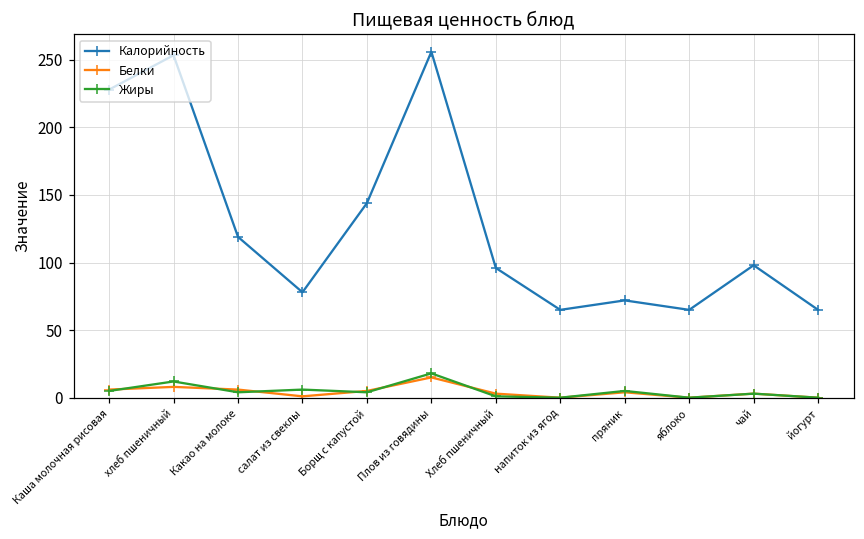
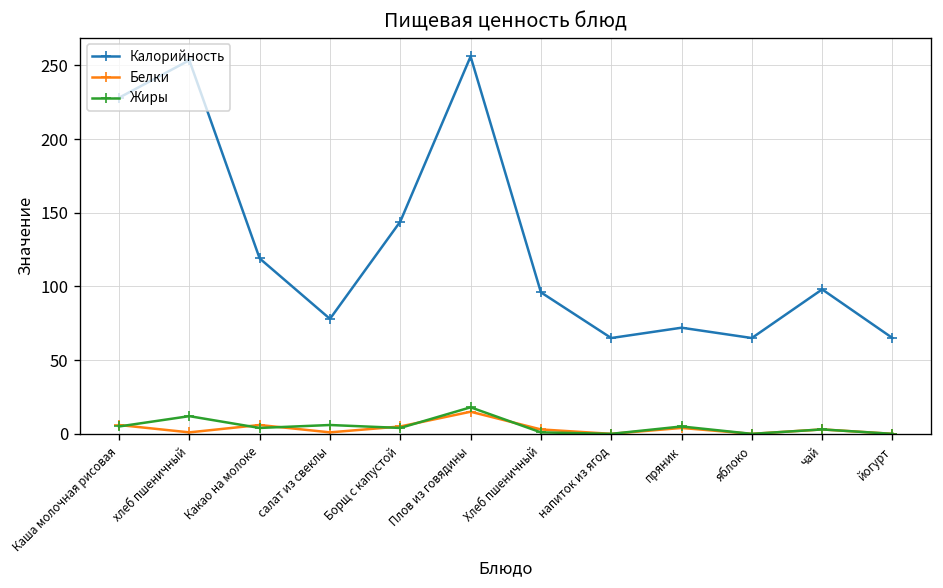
Белки, хлеб пшеничный: 8 -> 1
